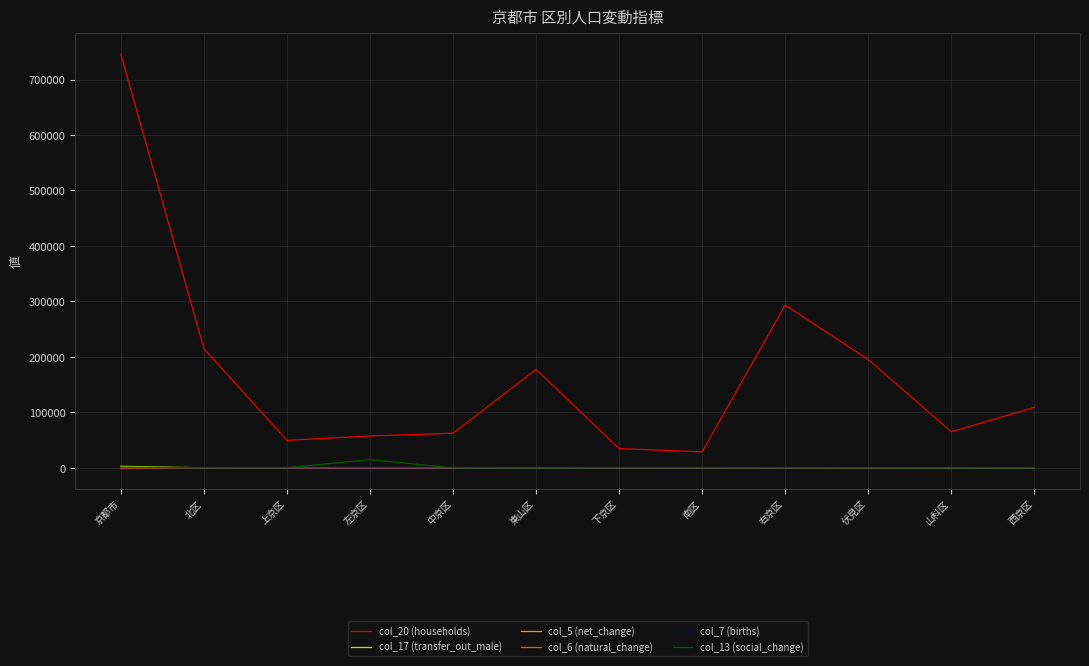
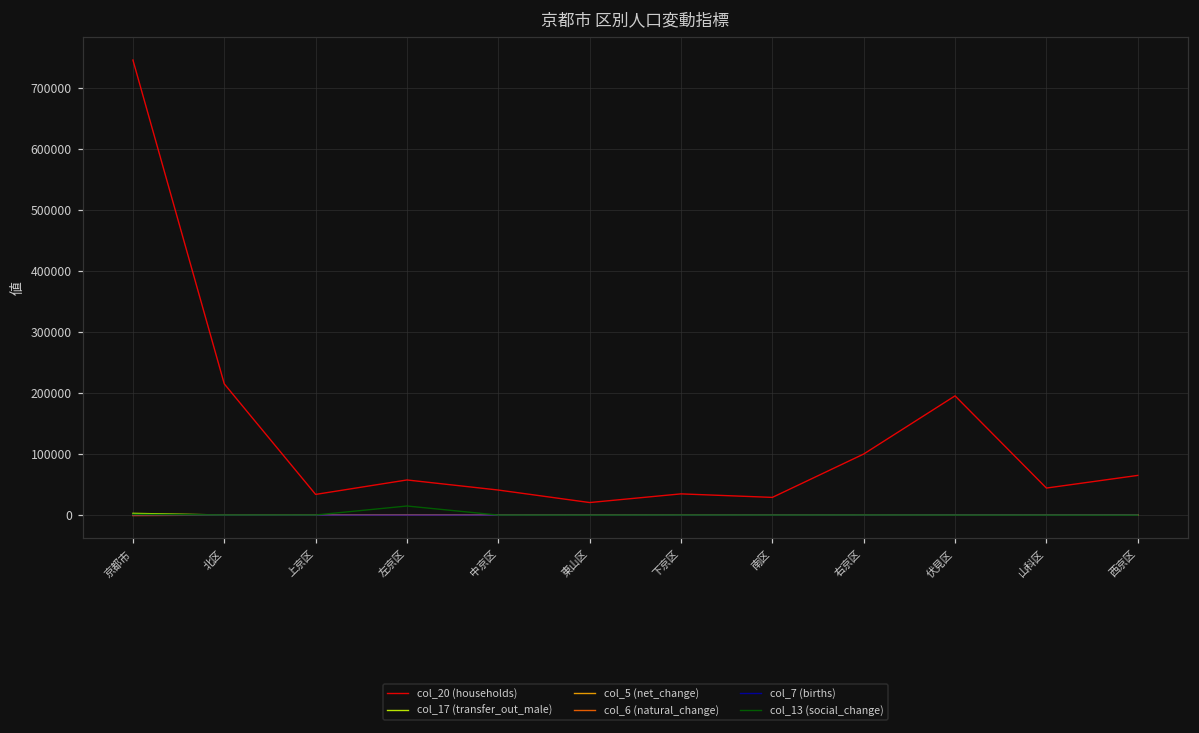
col_20 (households), 上京区: 50000 -> 30000
col_20 (households), 中京区: 60000 -> 40000
col_20 (households), 東山区: 180000 -> 20000
col_20 (households), 右京区: 290000 -> 100000
col_20 (households), 山科区: 70000 -> 40000
col_20 (households), 西京区: 110000 -> 70000
